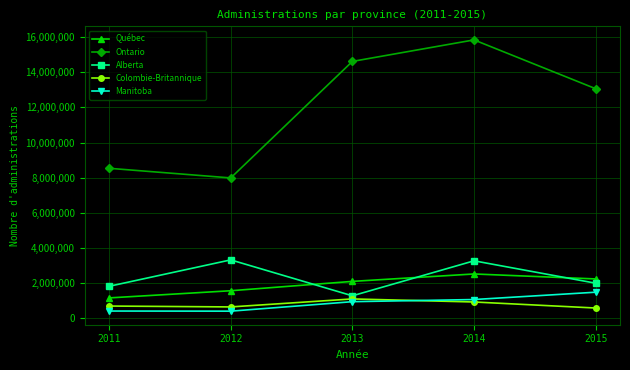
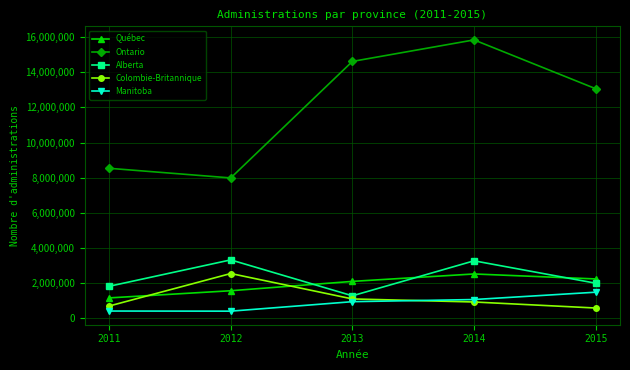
Colombie-Britannique, 2012: 600,000 -> 2,500,000
